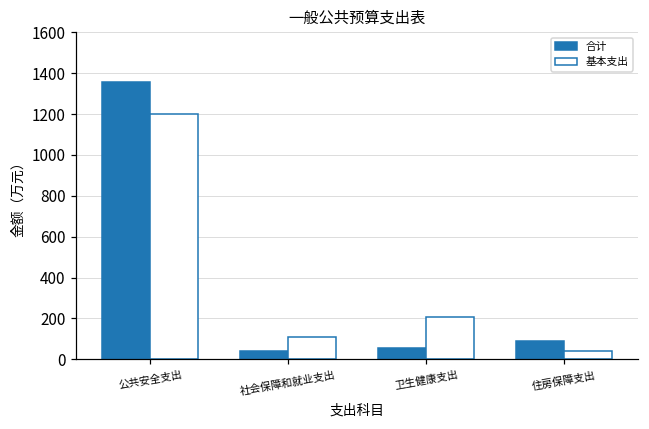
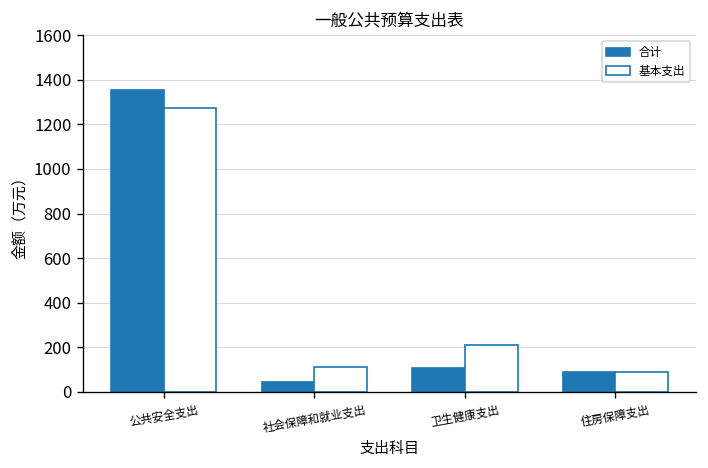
基本支出, 公共安全支出: 1200 -> 1270
合计, 卫生健康支出: 60 -> 110
基本支出, 住房保障支出: 40 -> 90
